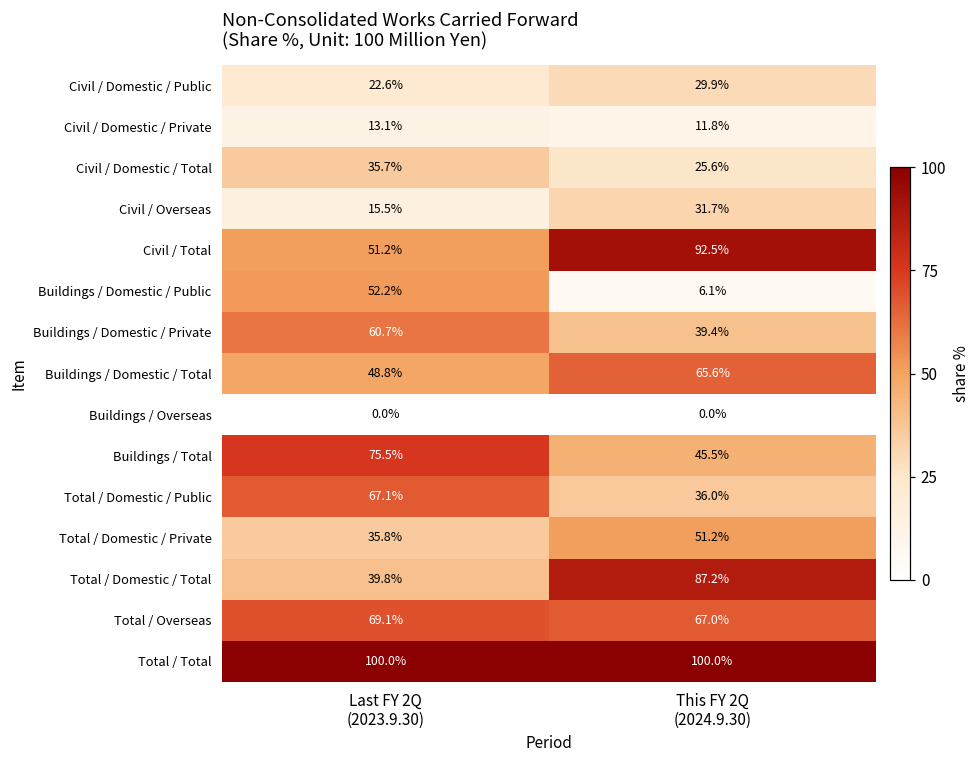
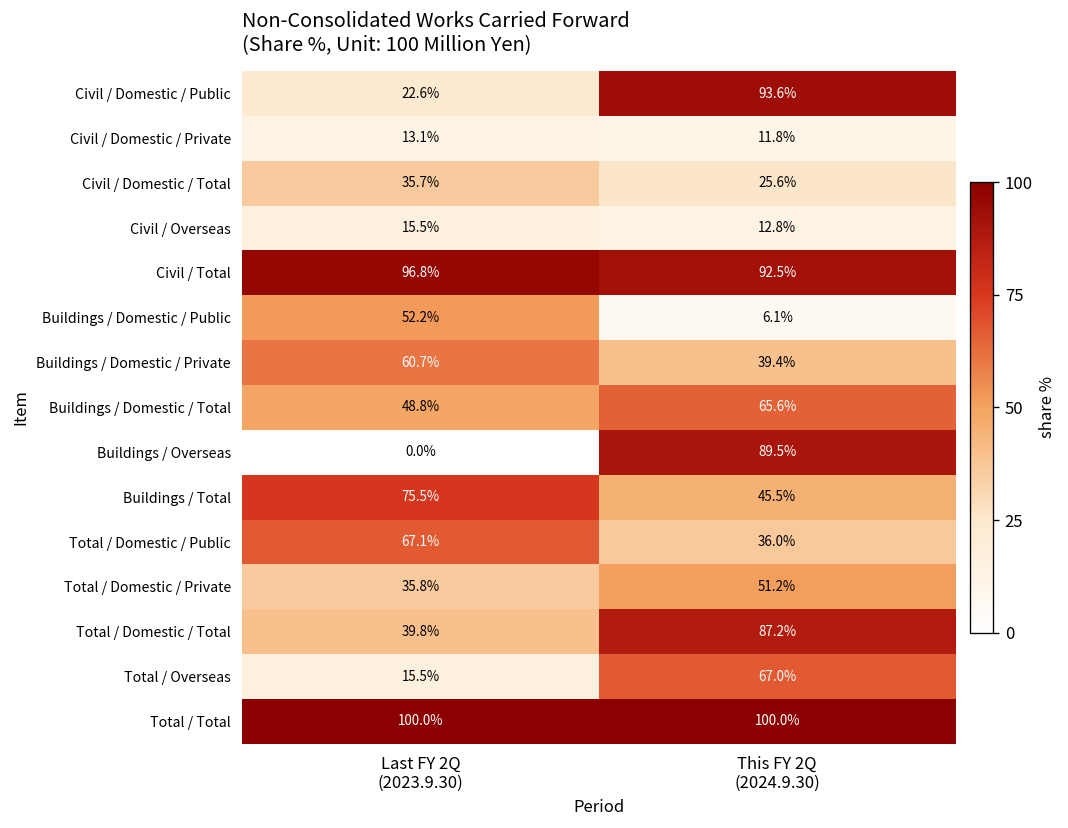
Civil / Domestic / Public, This FY 2Q (2024.9.30): 29.9% -> 93.6%
Civil / Overseas, This FY 2Q (2024.9.30): 31.7% -> 12.8%
Civil / Total, Last FY 2Q (2023.9.30): 51.2% -> 96.8%
Buildings / Overseas, This FY 2Q (2024.9.30): 0.0% -> 89.5%
Total / Overseas, Last FY 2Q (2023.9.30): 69.1% -> 15.5%
